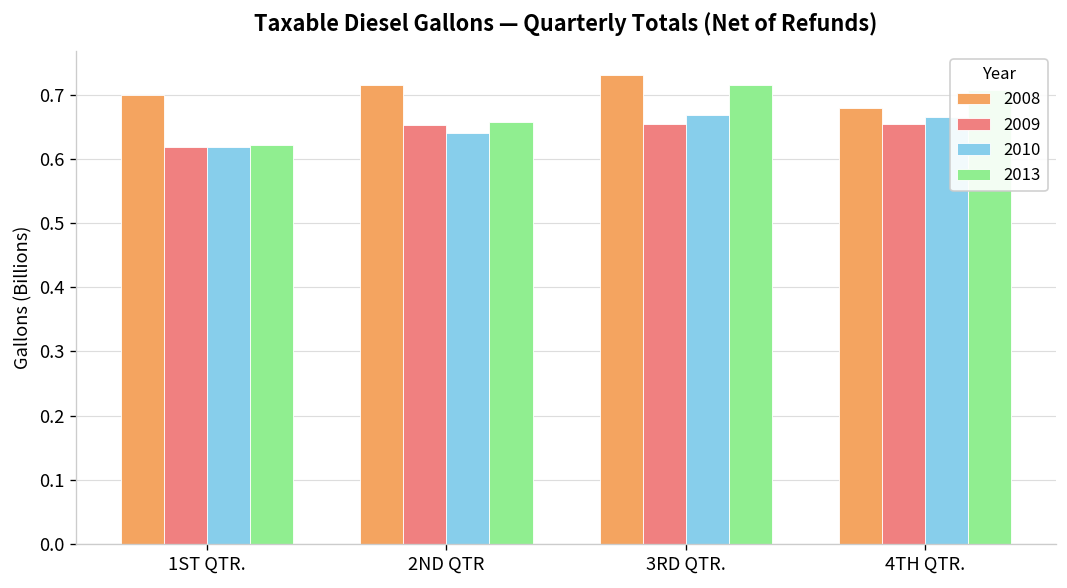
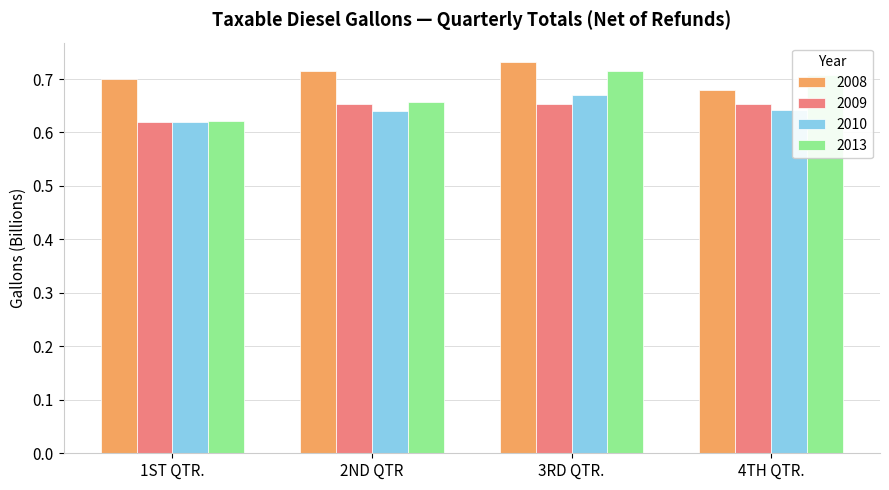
2010, 4TH QTR.: 0.66 -> 0.64
